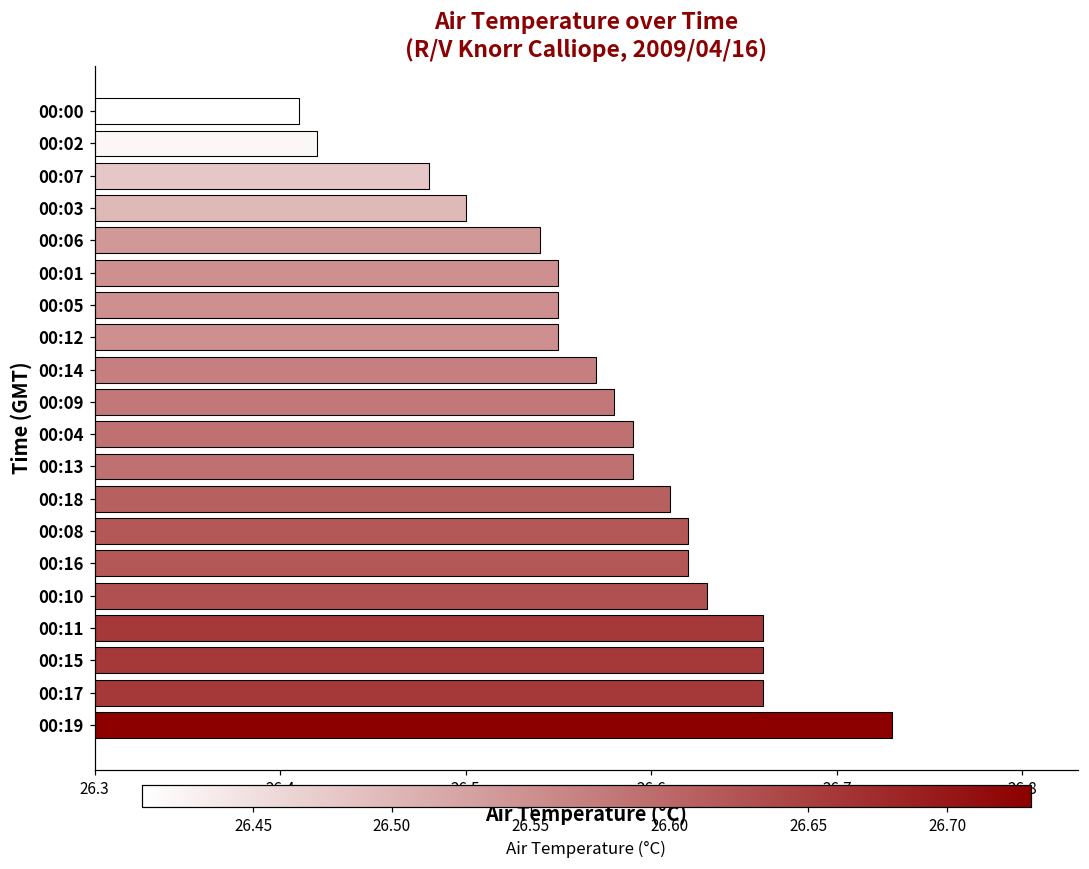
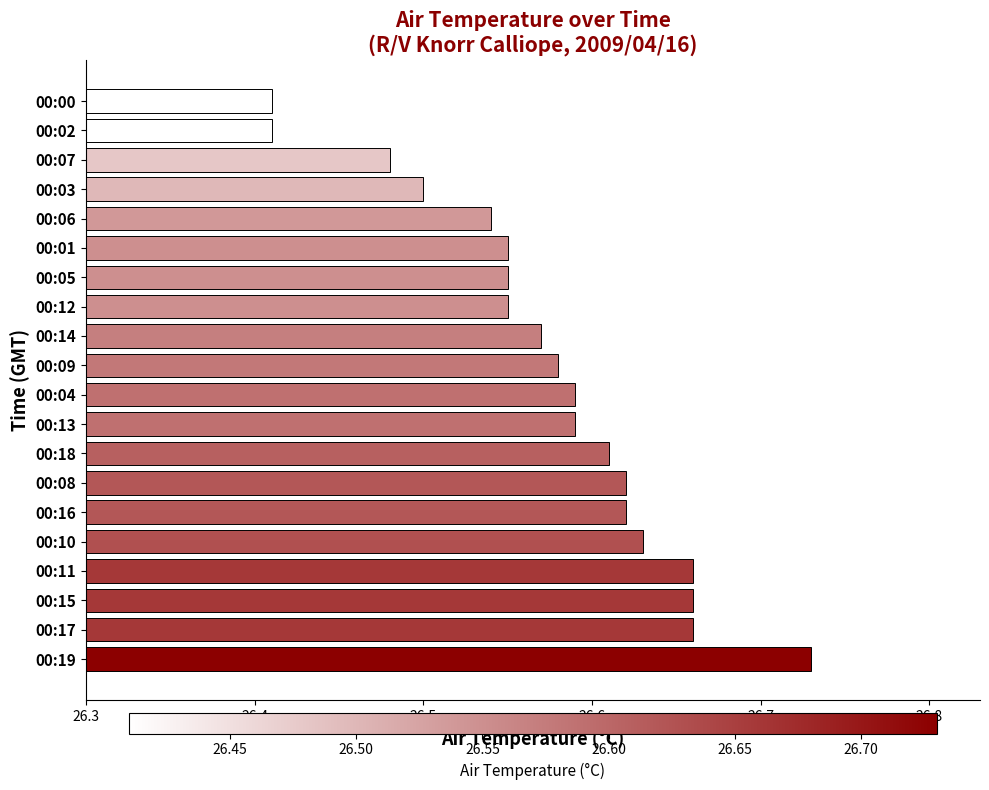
00:02: 26.42 -> 26.41
